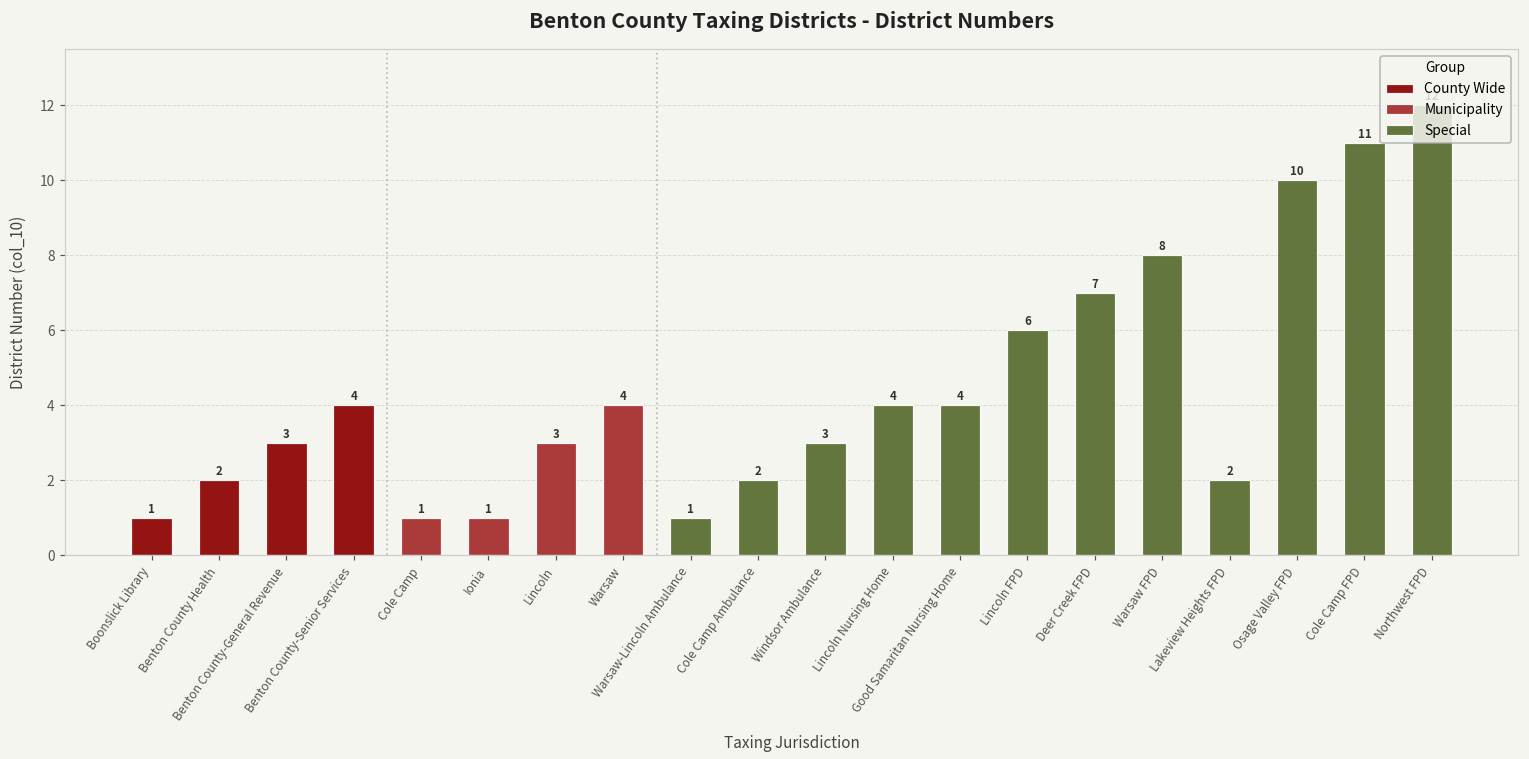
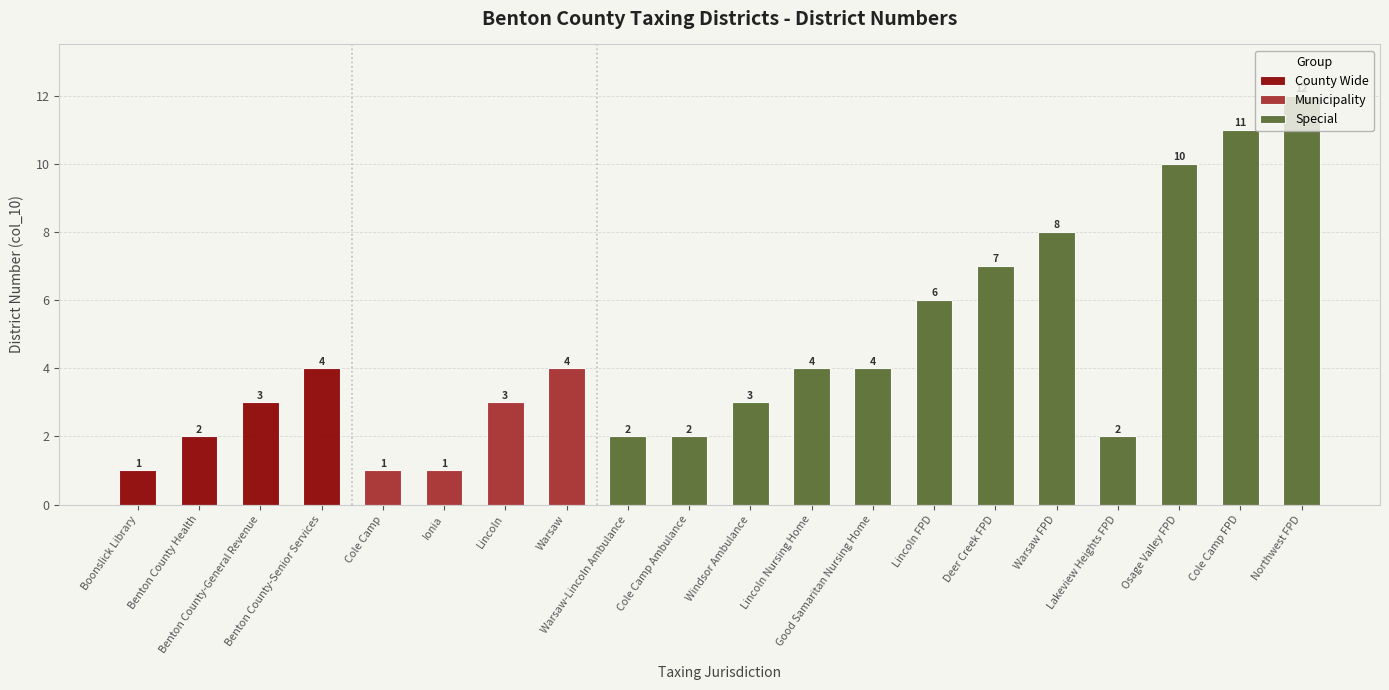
Warsaw-Lincoln Ambulance: 1 -> 2
